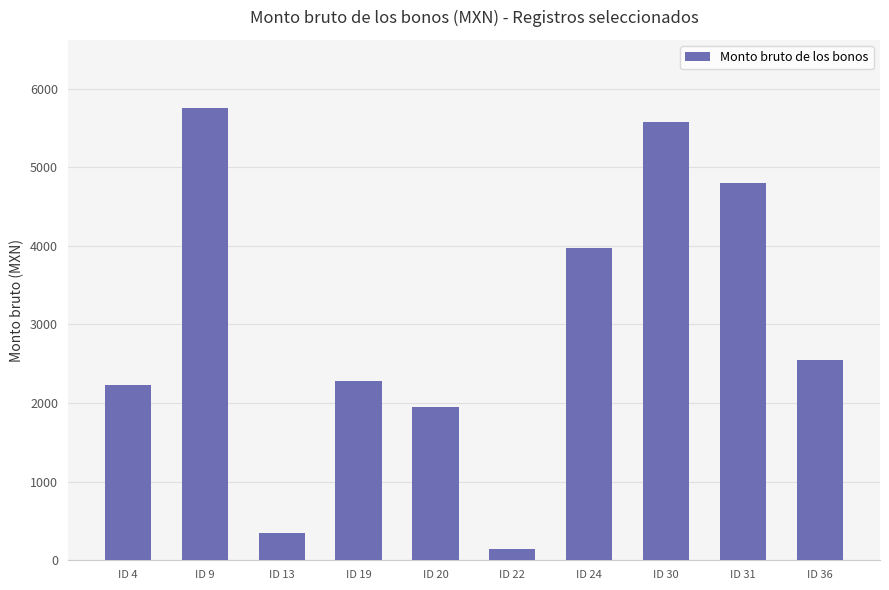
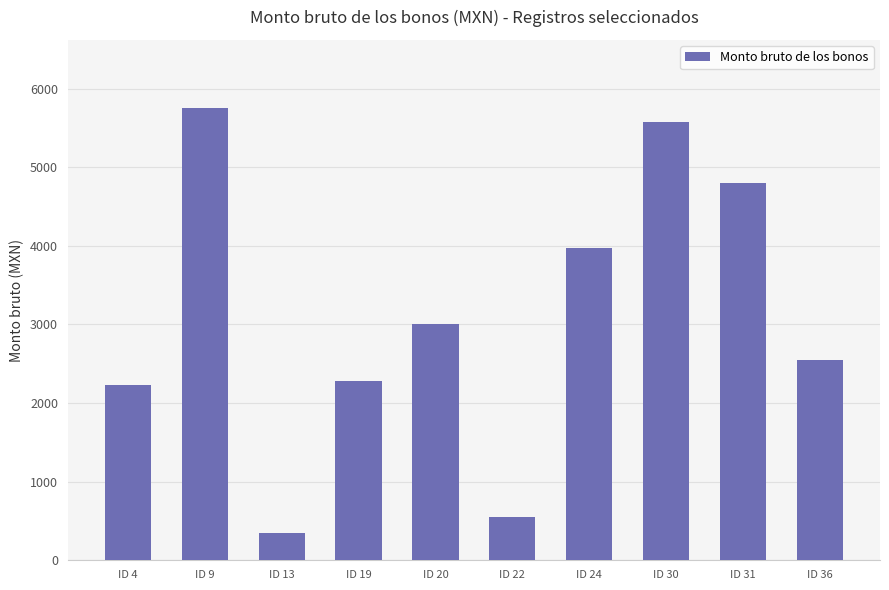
ID 20: 1900 -> 3000
ID 22: 100 -> 600
